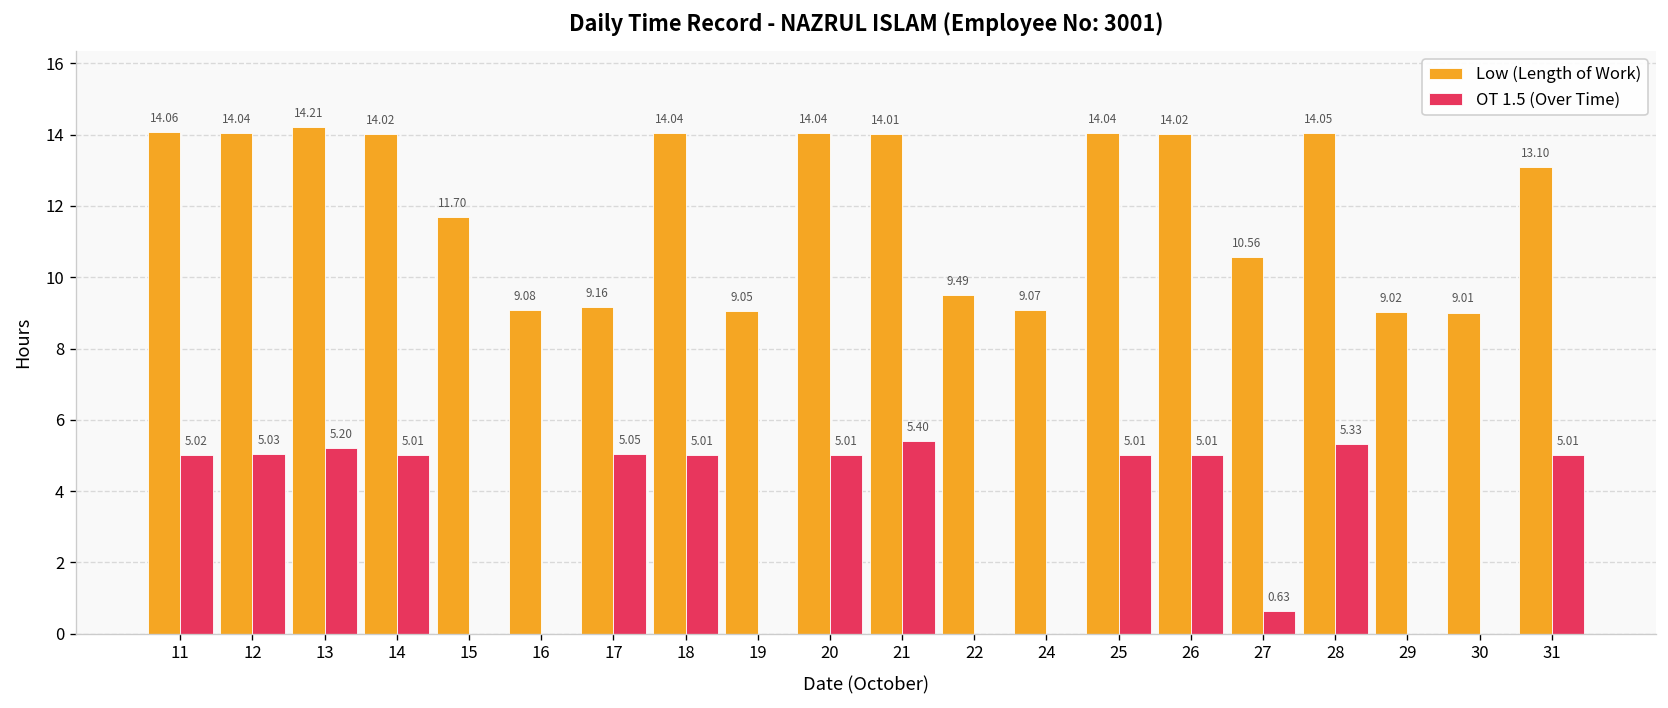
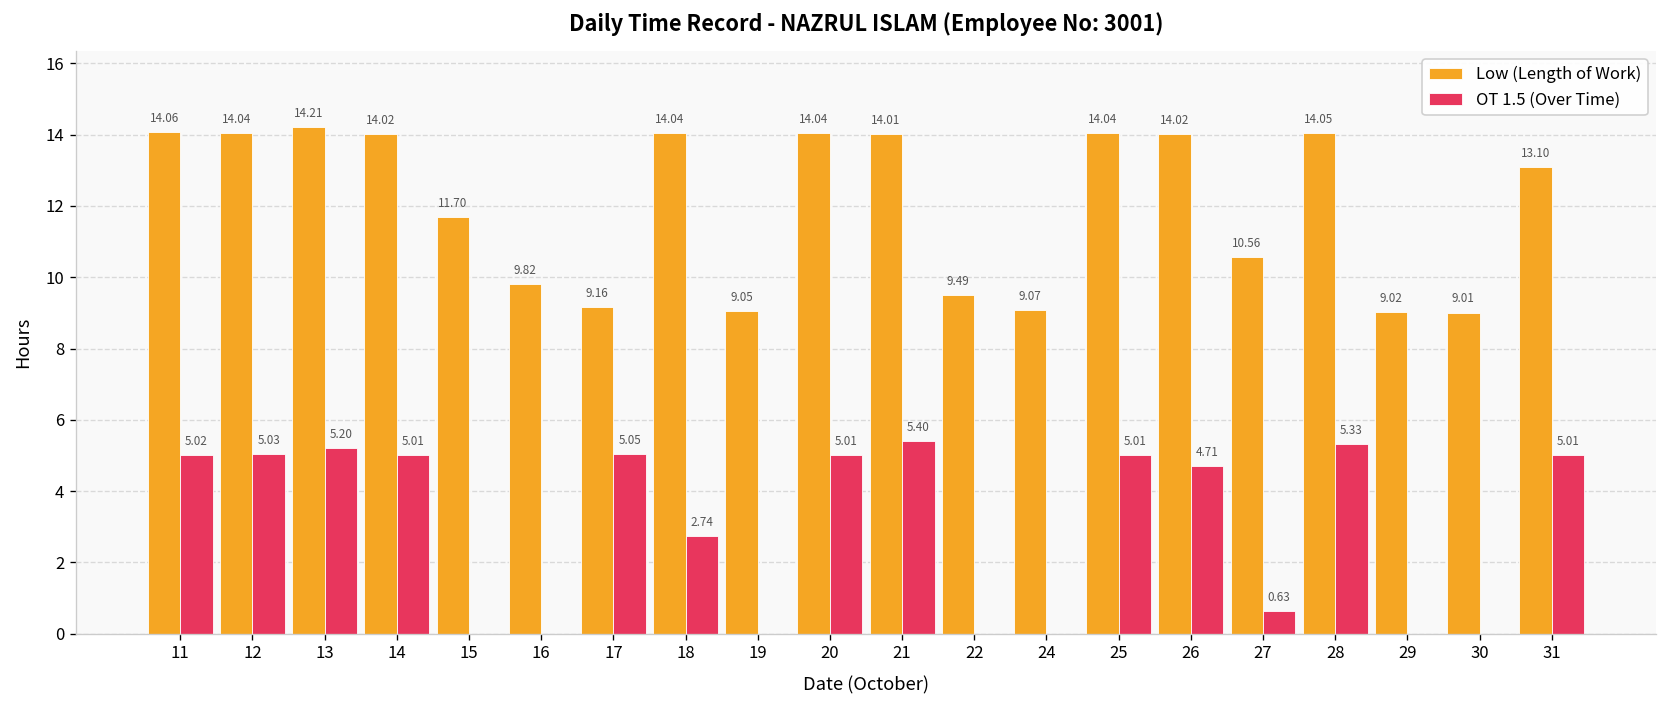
Low (Length of Work), 16: 9.08 -> 9.82
OT 1.5 (Over Time), 18: 5.01 -> 2.74
OT 1.5 (Over Time), 26: 5.01 -> 4.71
